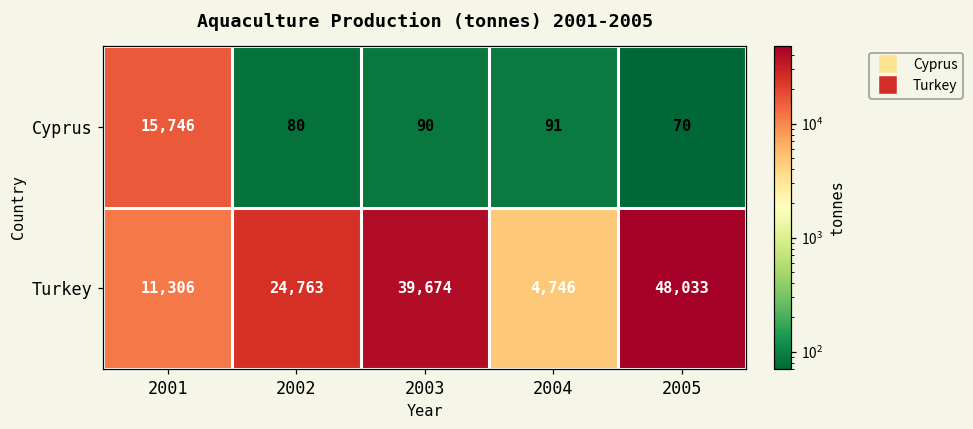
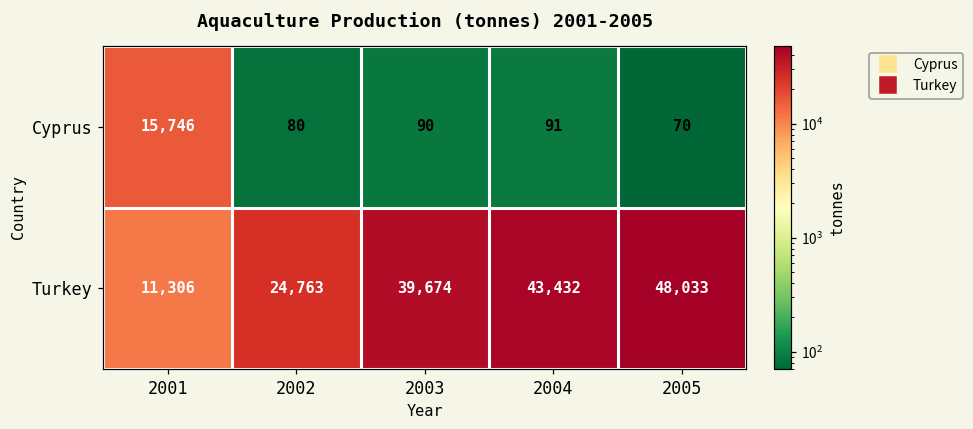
Turkey, 2004: 4,746 -> 43,432
